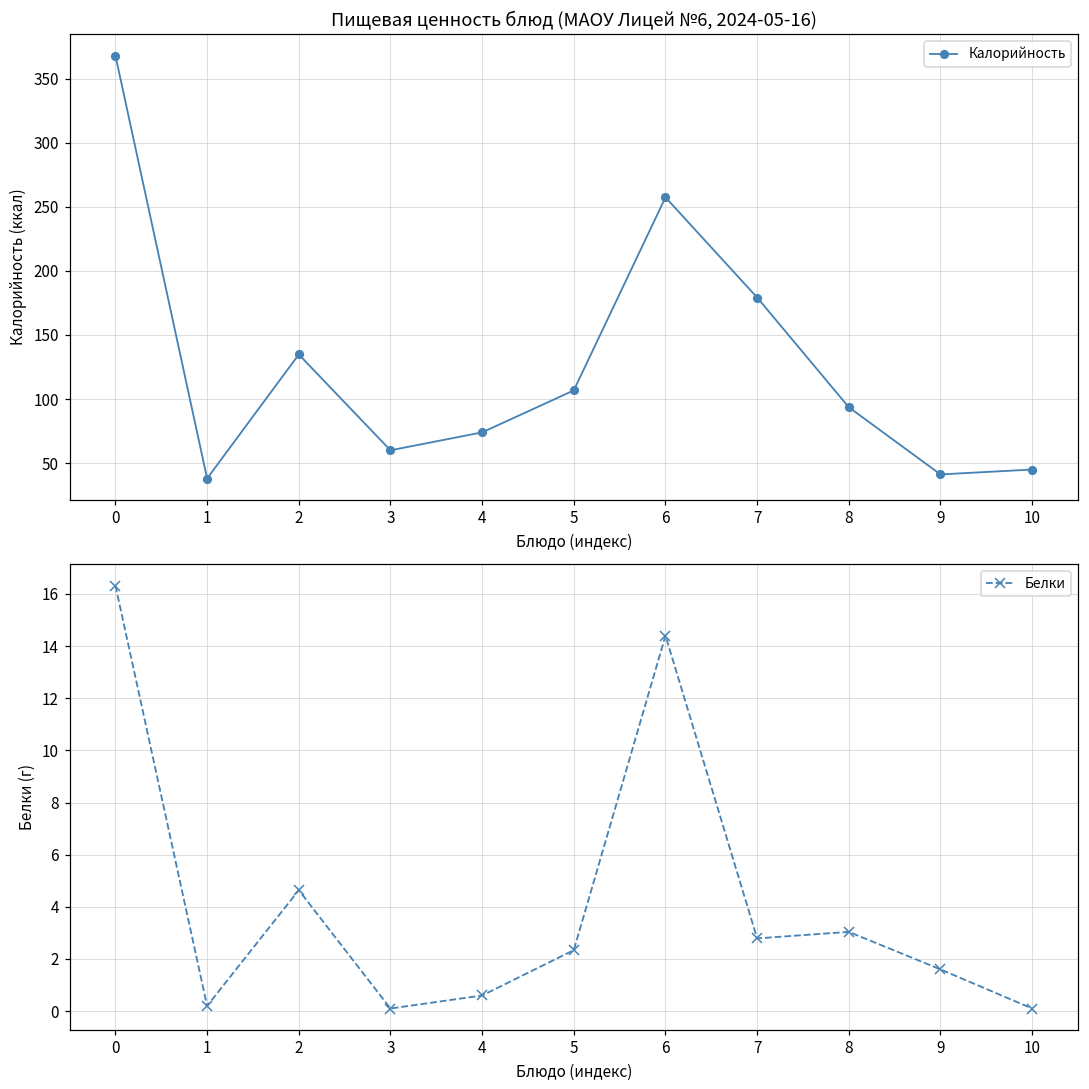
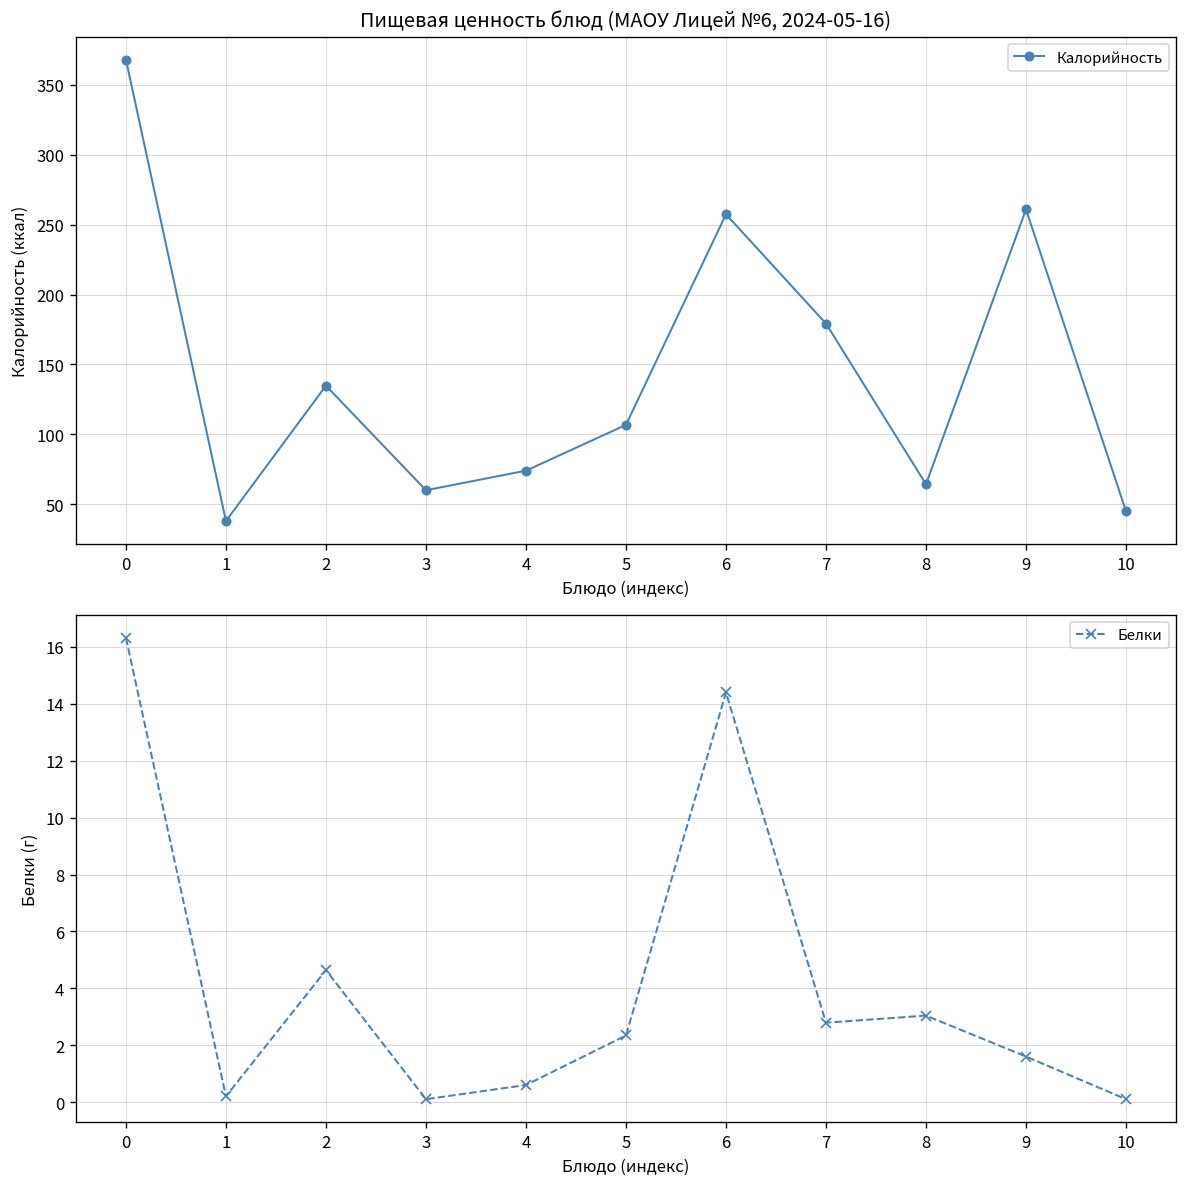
Пищевая ценность блюд (МАОУ Лицей №6, 2024-05-16), 8: 94 -> 64
Пищевая ценность блюд (МАОУ Лицей №6, 2024-05-16), 9: 41 -> 261
